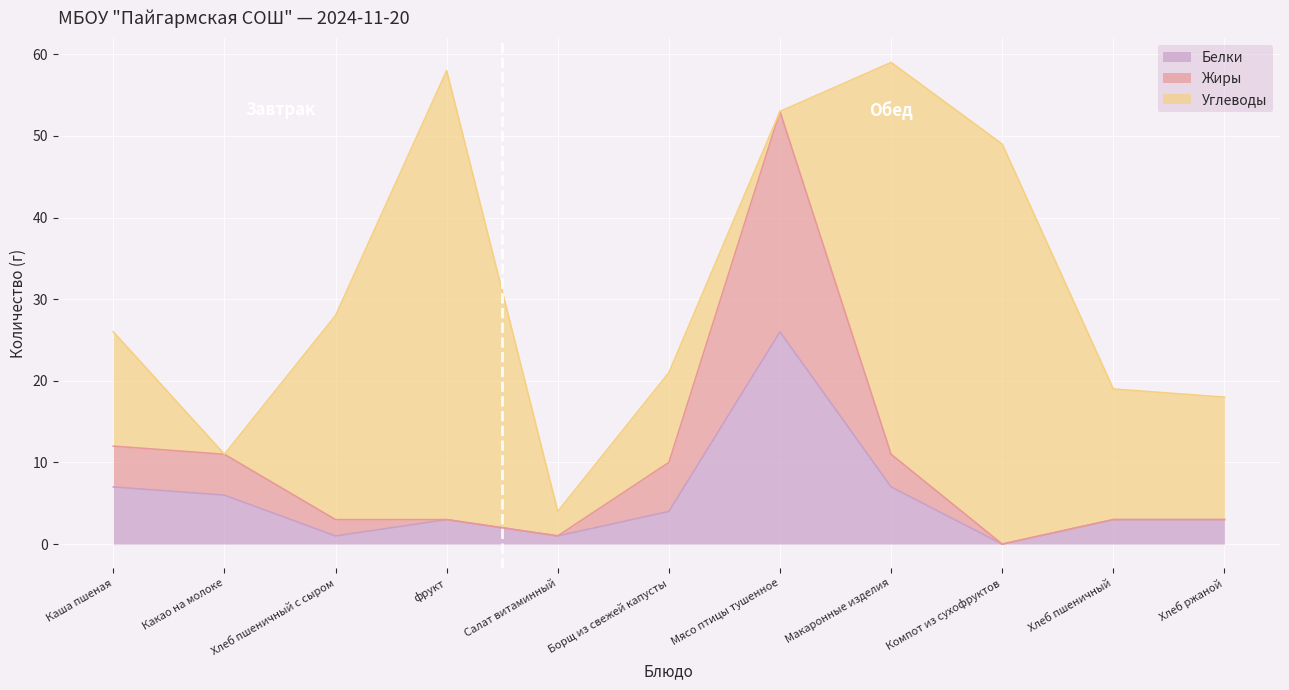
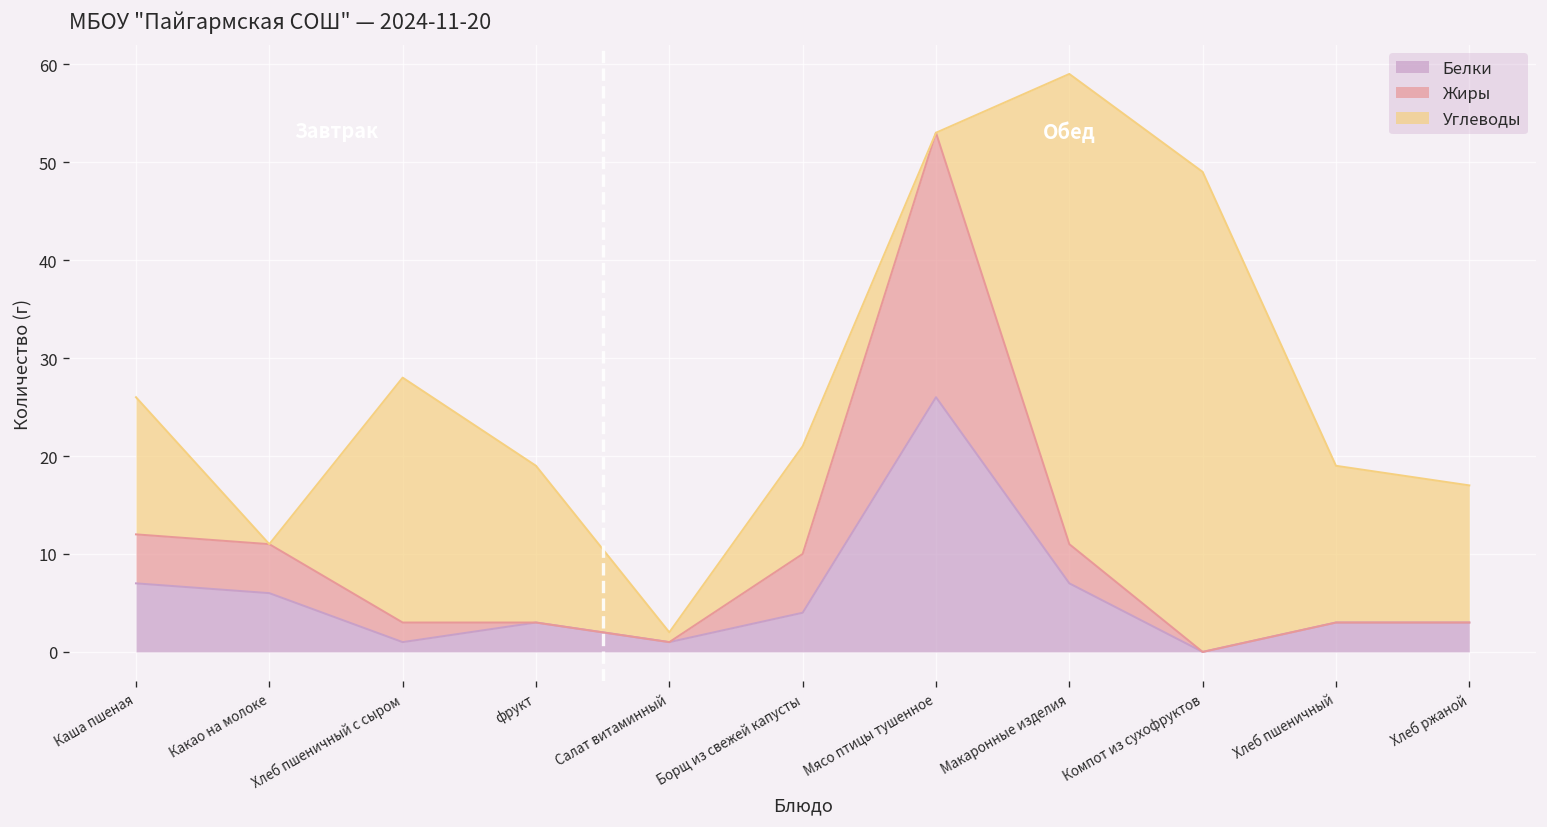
Углеводы, фрукт: 55 -> 16
Углеводы, Салат витаминный: 3 -> 1
Углеводы, Хлеб ржаной: 15 -> 14
